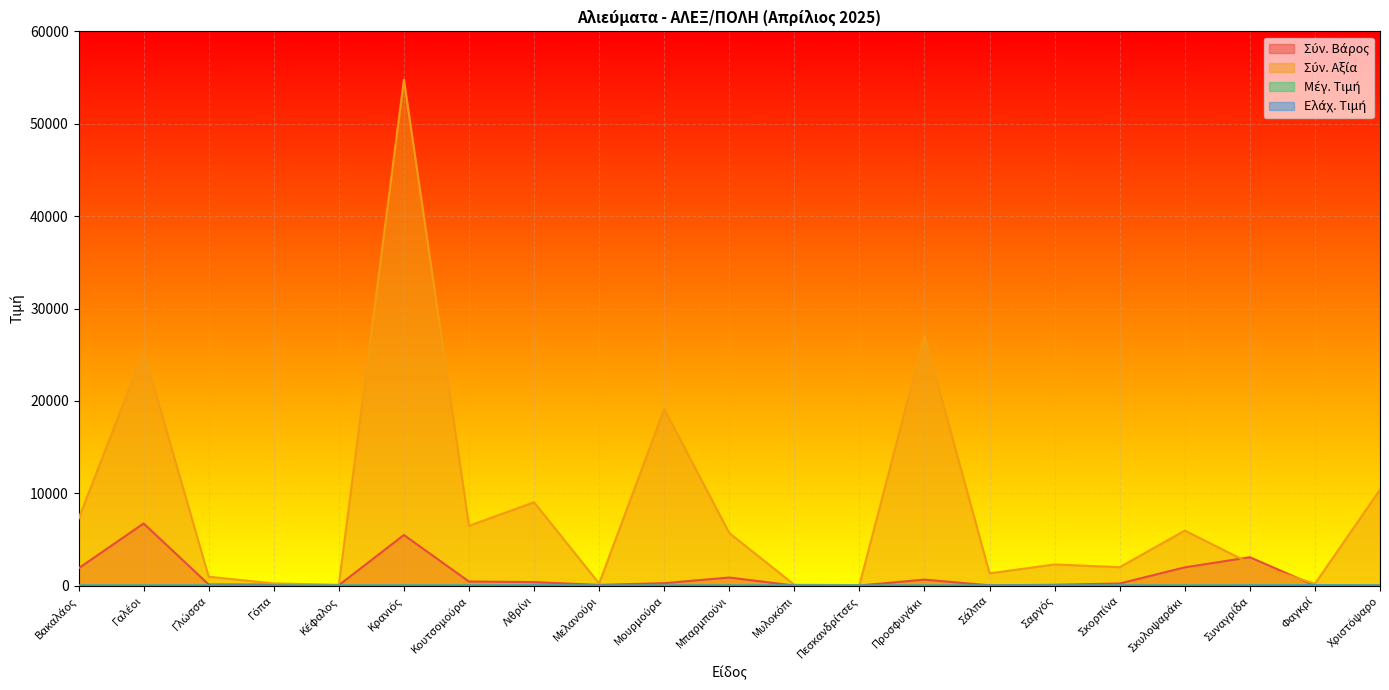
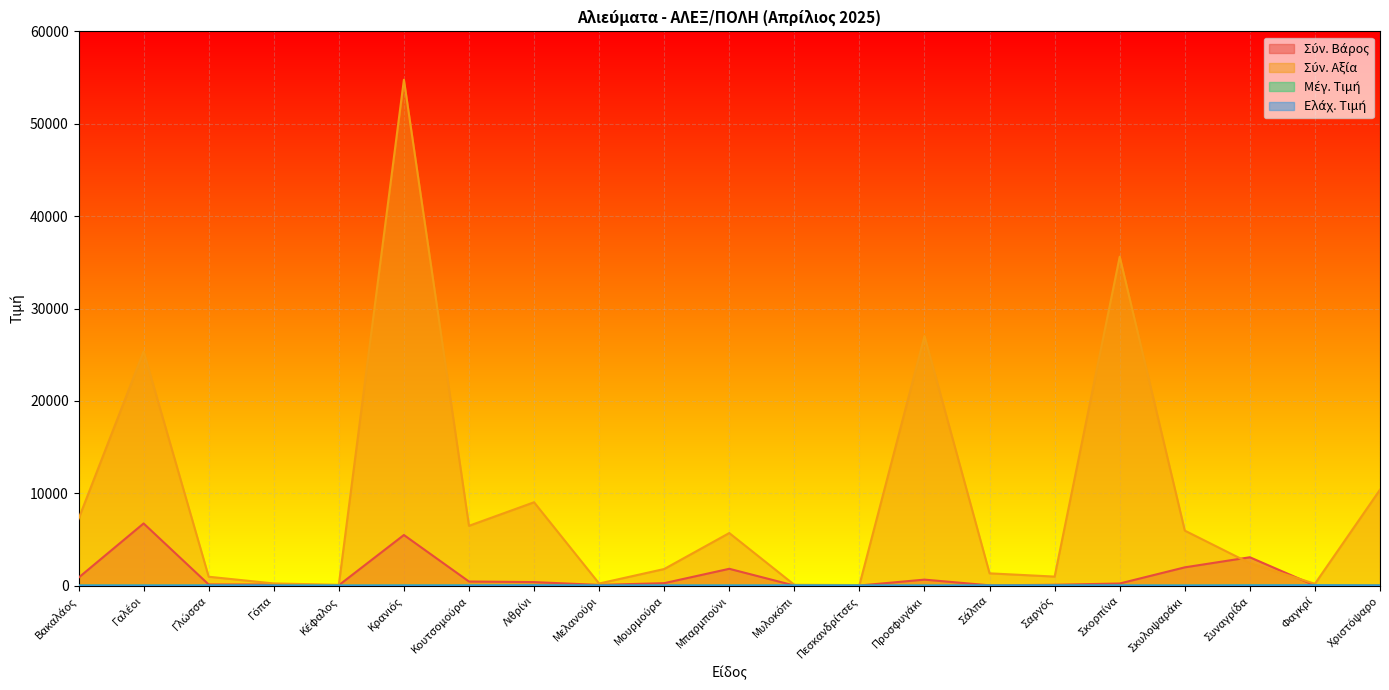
Σύν. Βάρος, Βακαλάος: 2000 -> 1000
Σύν. Αξία, Μουρμούρα: 19000 -> 2000
Σύν. Βάρος, Μπαρμπούνι: 1000 -> 2000
Σύν. Αξία, Σαργός: 2000 -> 1000
Σύν. Αξία, Σκορπίνα: 2000 -> 36000
